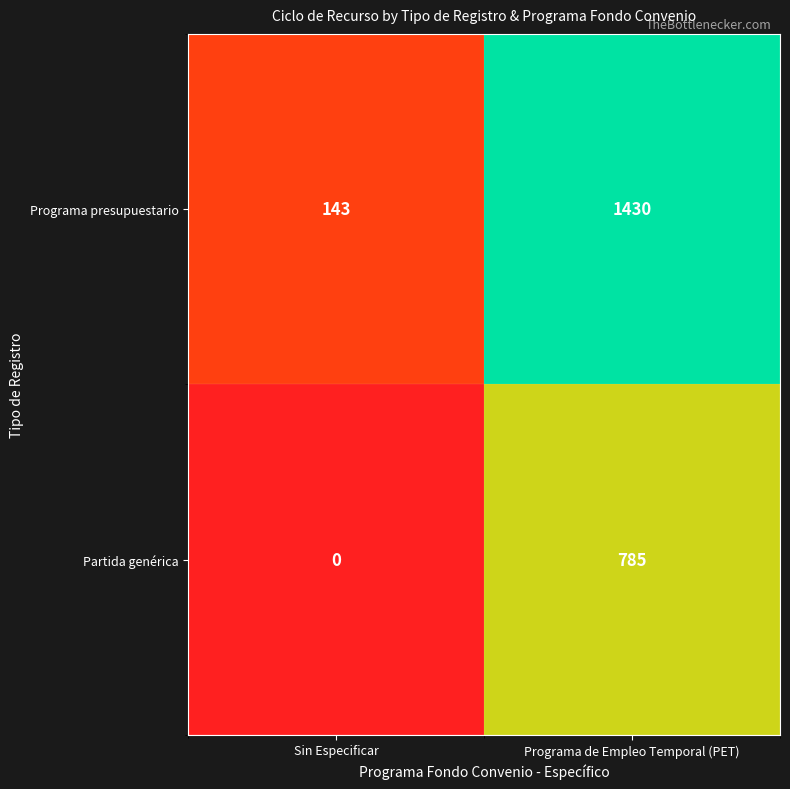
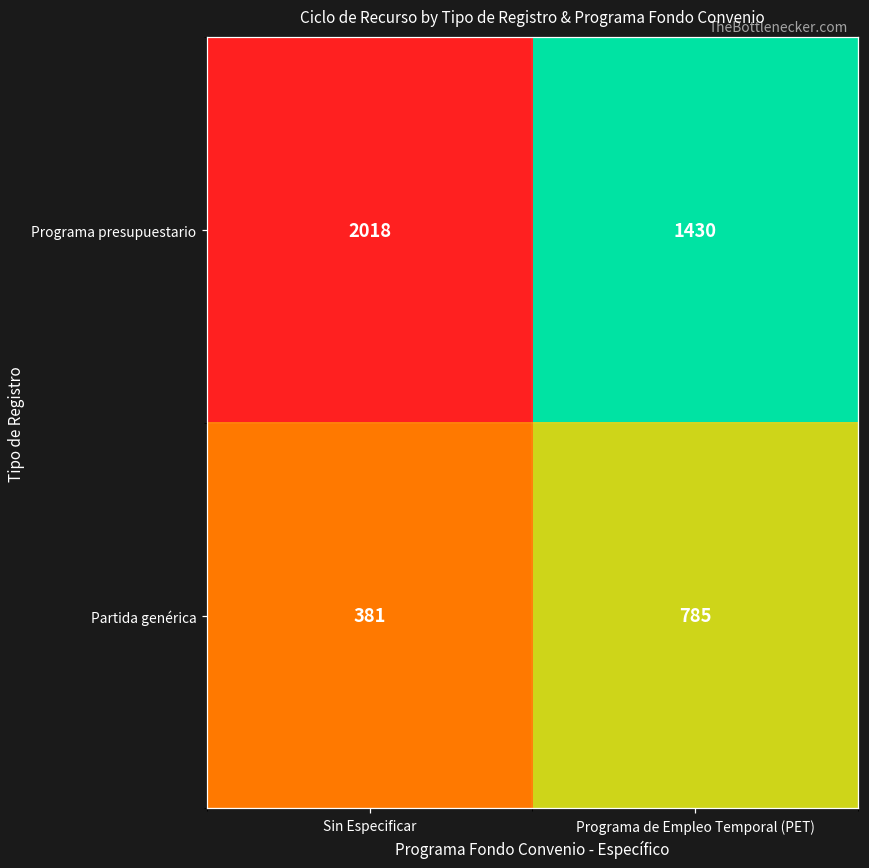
Programa presupuestario, Sin Especificar: 143 -> 2018
Partida genérica, Sin Especificar: 0 -> 381
